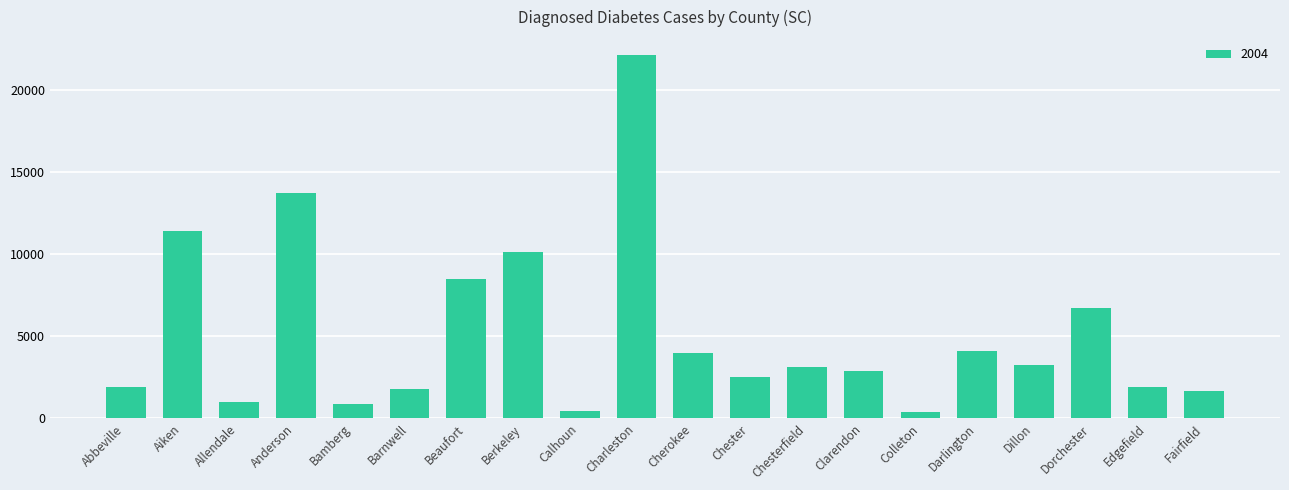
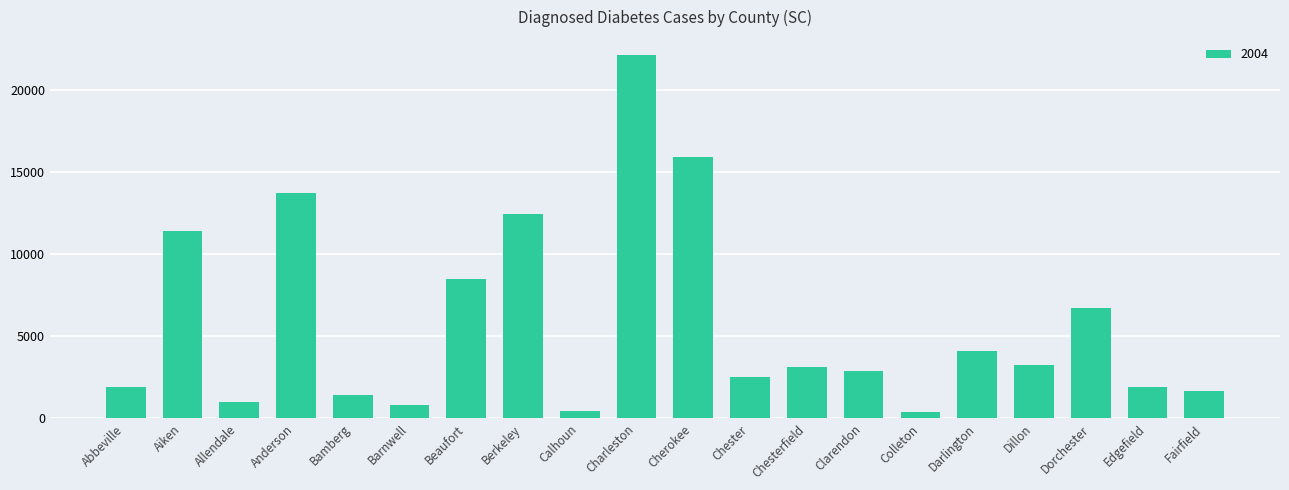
Bamberg: 900 -> 1400
Barnwell: 1800 -> 800
Berkeley: 10100 -> 12500
Cherokee: 4000 -> 15900
